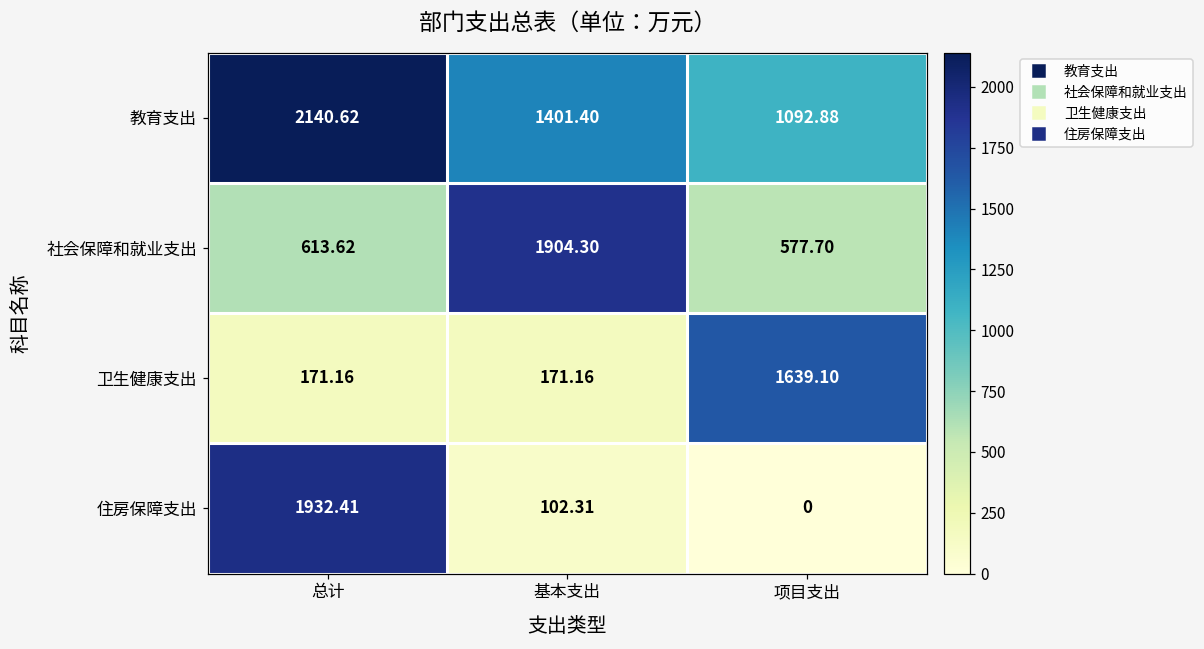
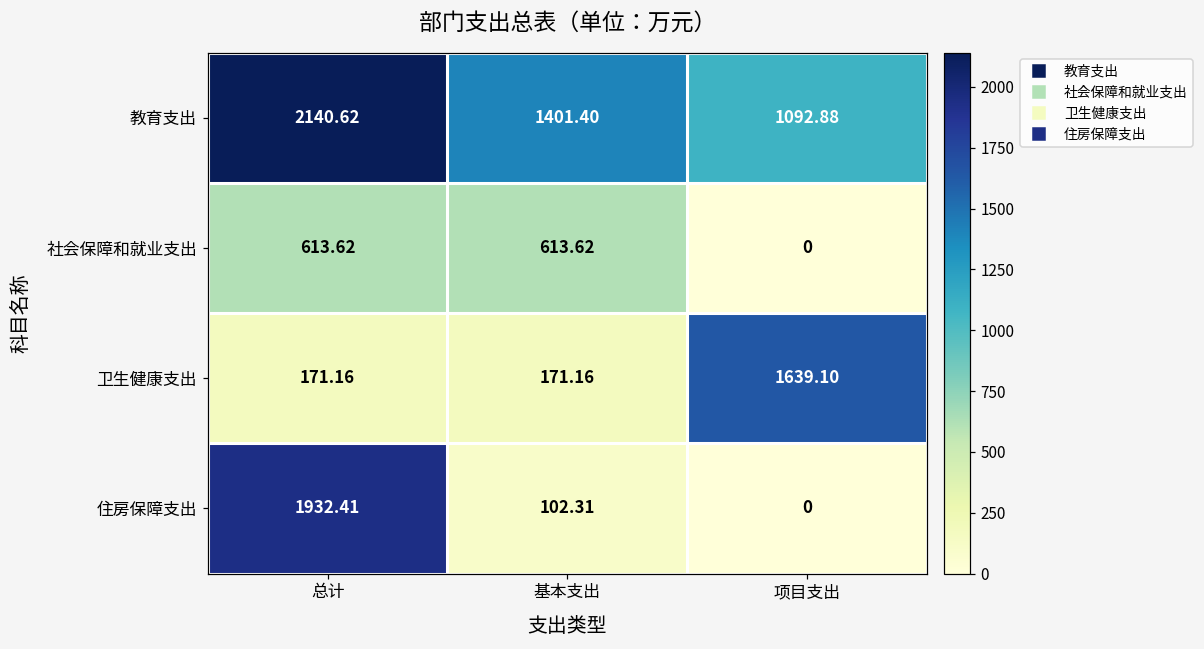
社会保障和就业支出, 基本支出: 1904.30 -> 613.62
社会保障和就业支出, 项目支出: 577.70 -> 0
